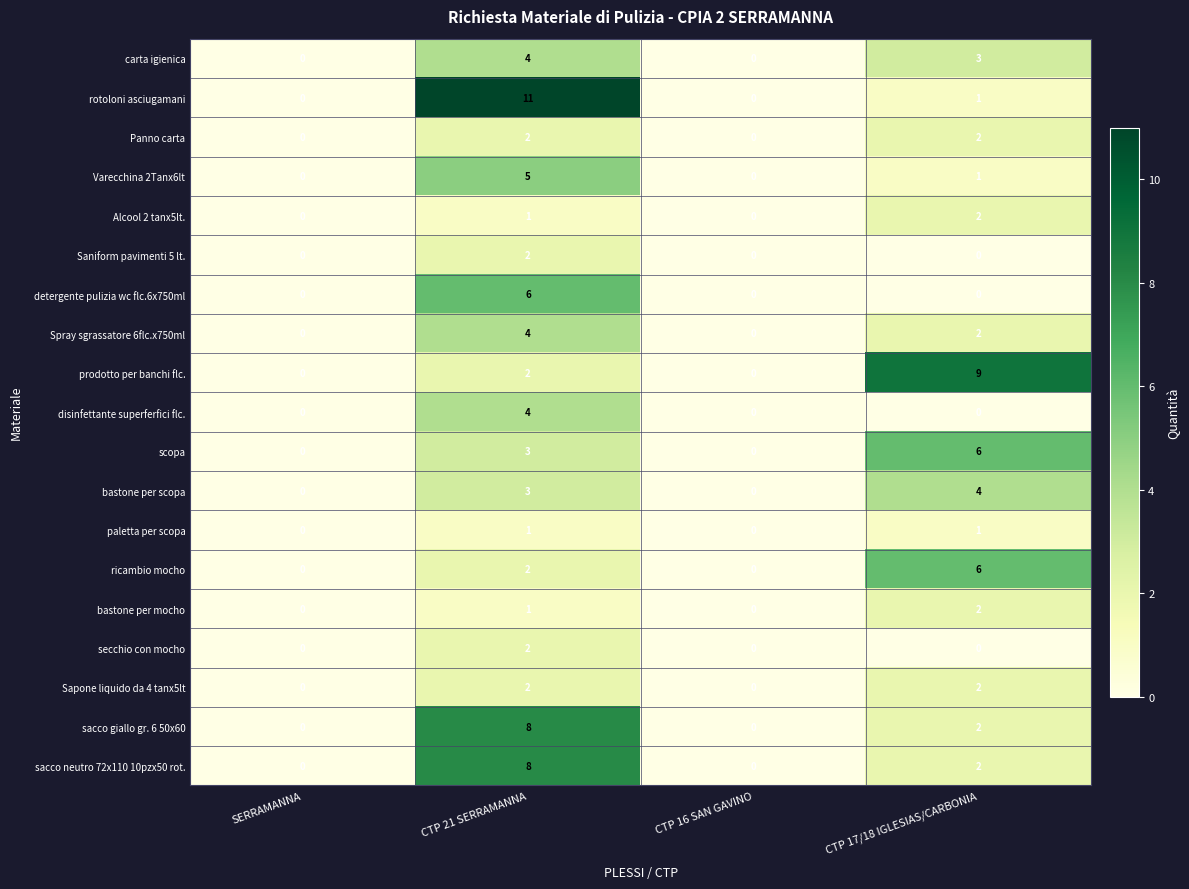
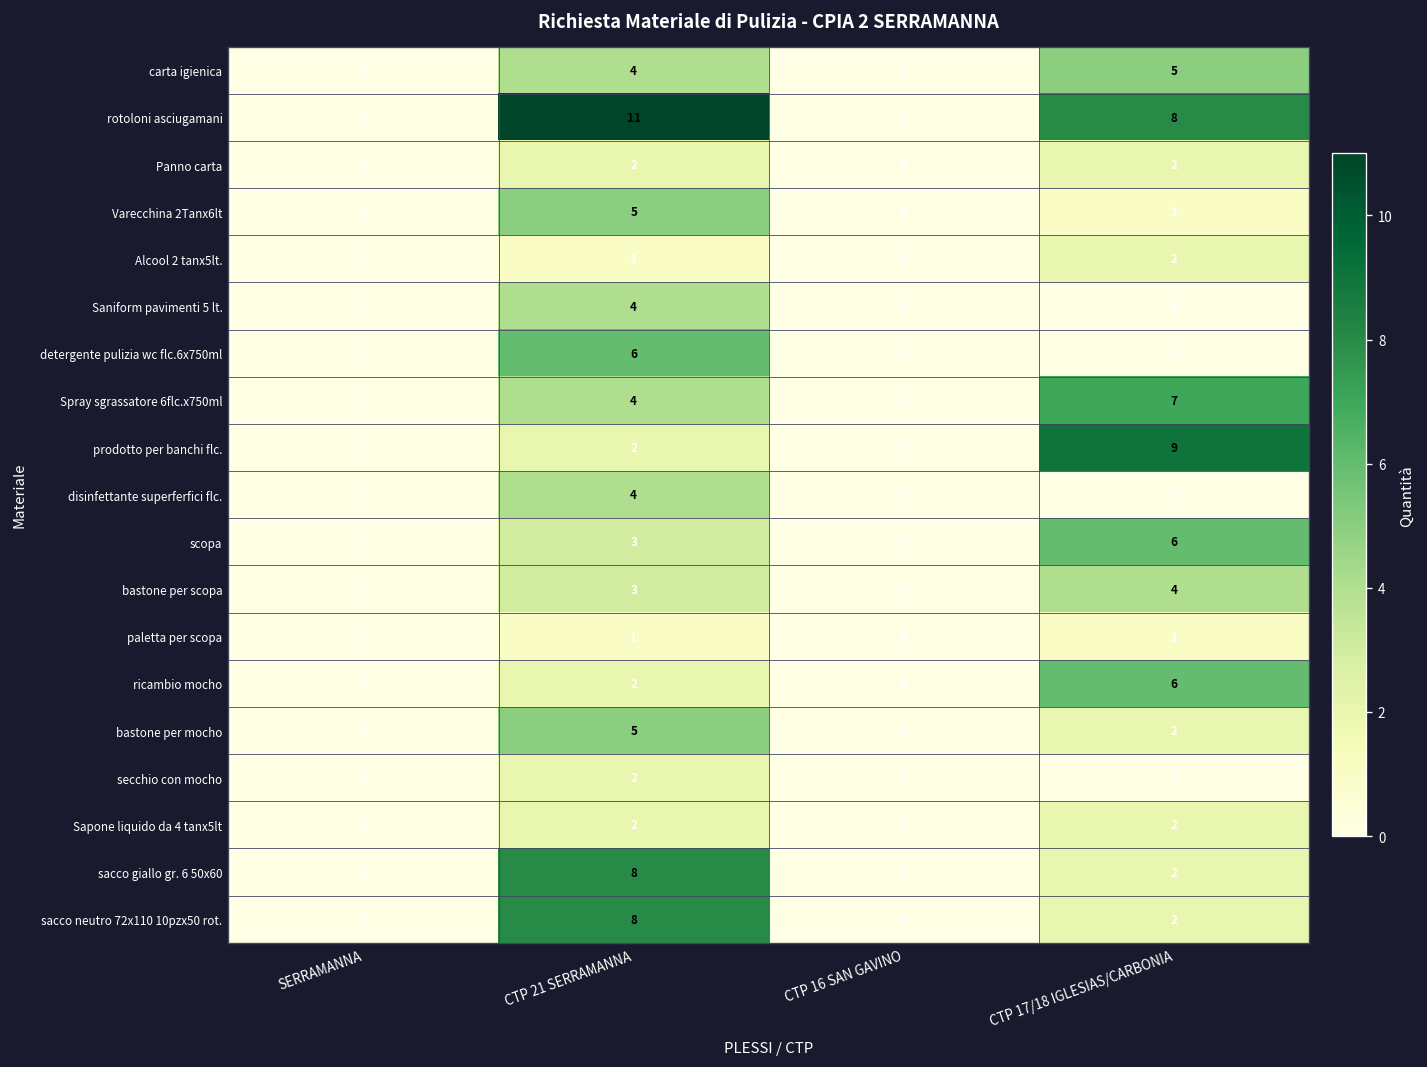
carta igienica, CTP 17/18 IGLESIAS/CARBONIA: 3 -> 5
rotoloni asciugamani, CTP 17/18 IGLESIAS/CARBONIA: 1 -> 8
Saniform pavimenti 5 lt., CTP 21 SERRAMANNA: 2 -> 4
Spray sgrassatore 6flc.x750ml, CTP 17/18 IGLESIAS/CARBONIA: 2 -> 7
bastone per mocho, CTP 21 SERRAMANNA: 1 -> 5
